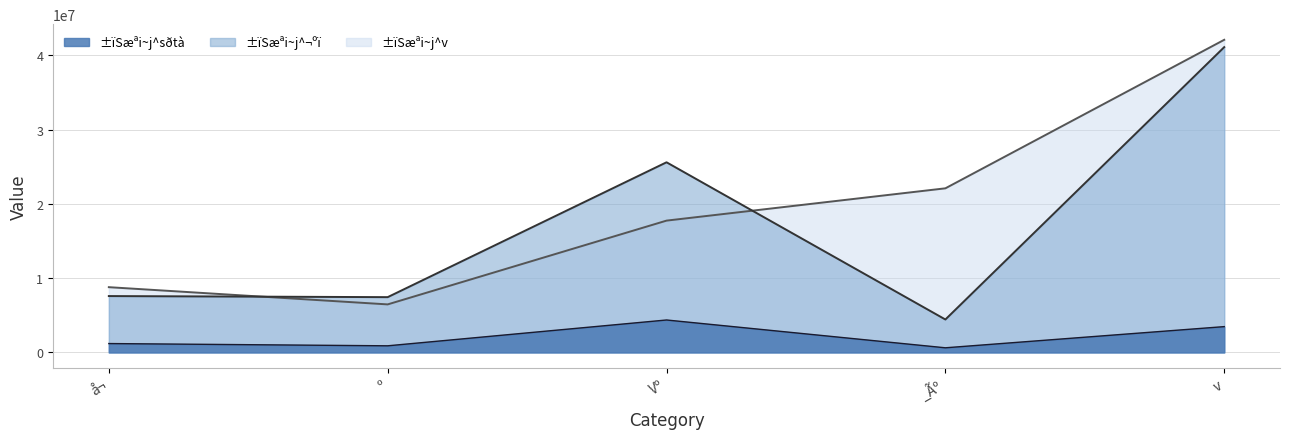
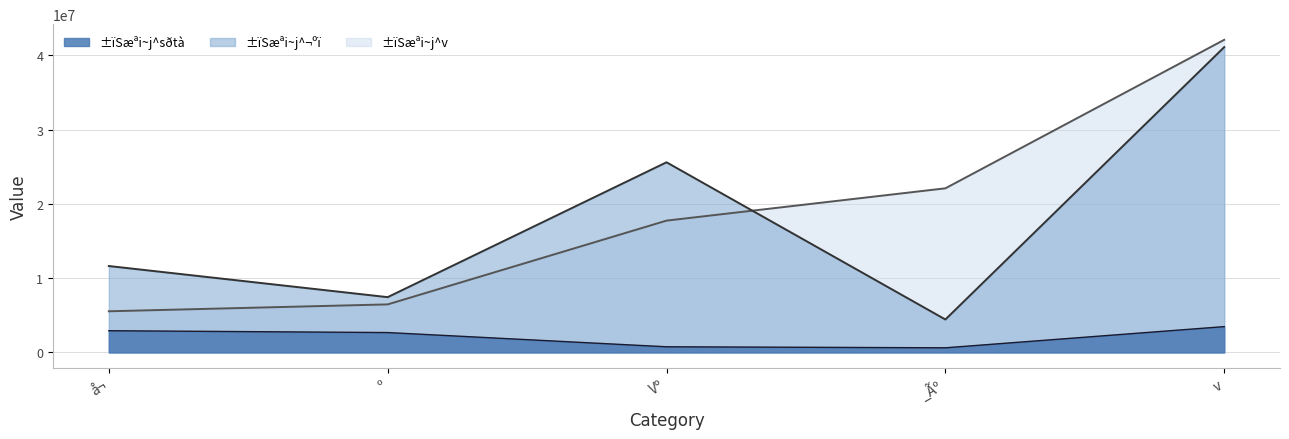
±ïSæªi~j^v, å¬: 9000000 -> 6000000
±ïSæªi~j^¬ºï, å¬: 8000000 -> 12000000
±ïSæªi~j^sðtà, å¬: 1000000 -> 3000000
±ïSæªi~j^sðtà, º: 1000000 -> 3000000
±ïSæªi~j^sðtà, Vº: 4000000 -> 1000000
